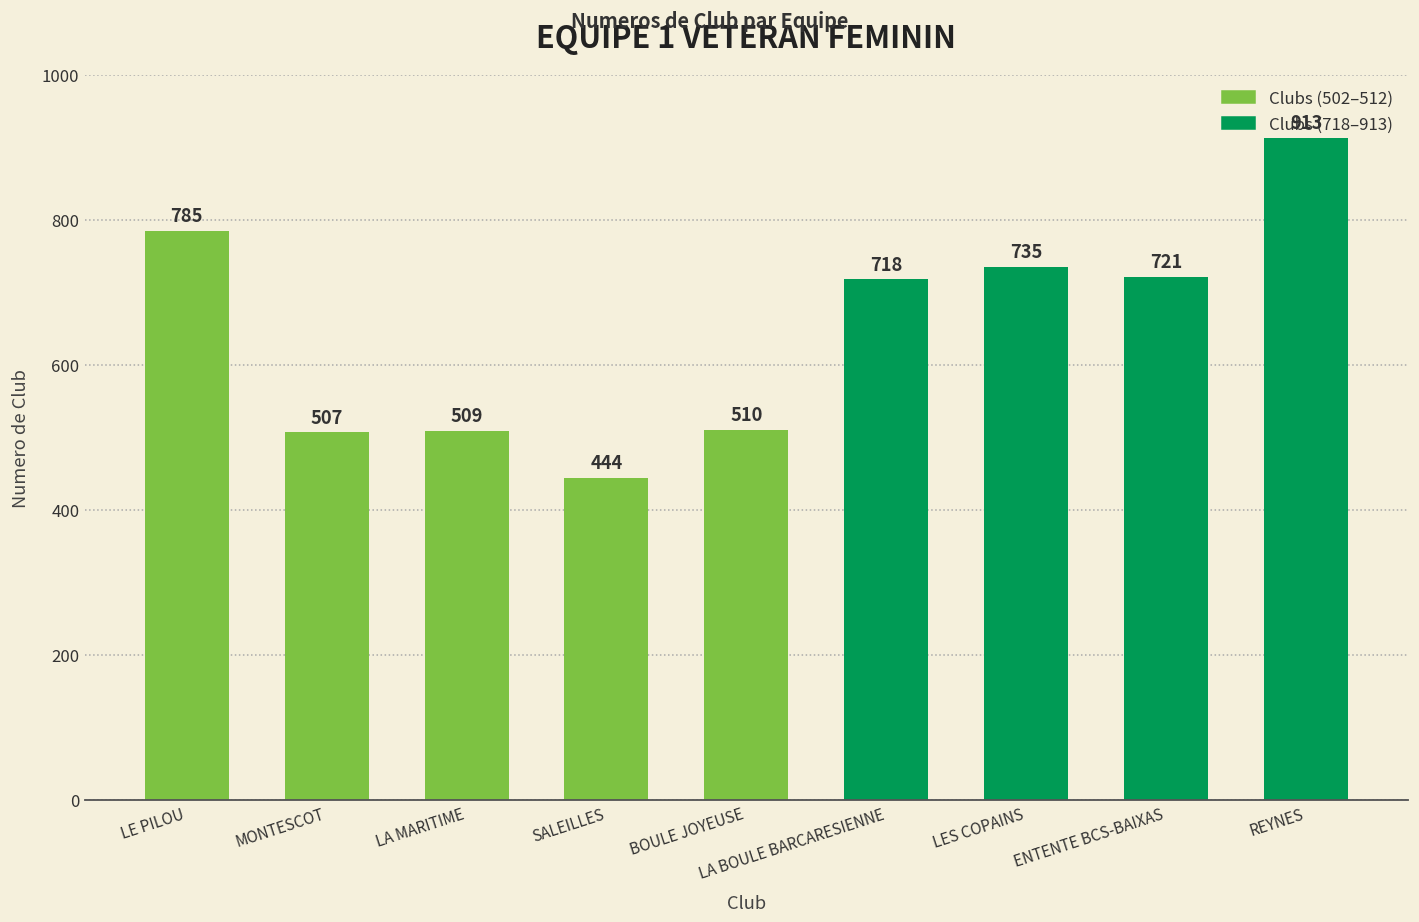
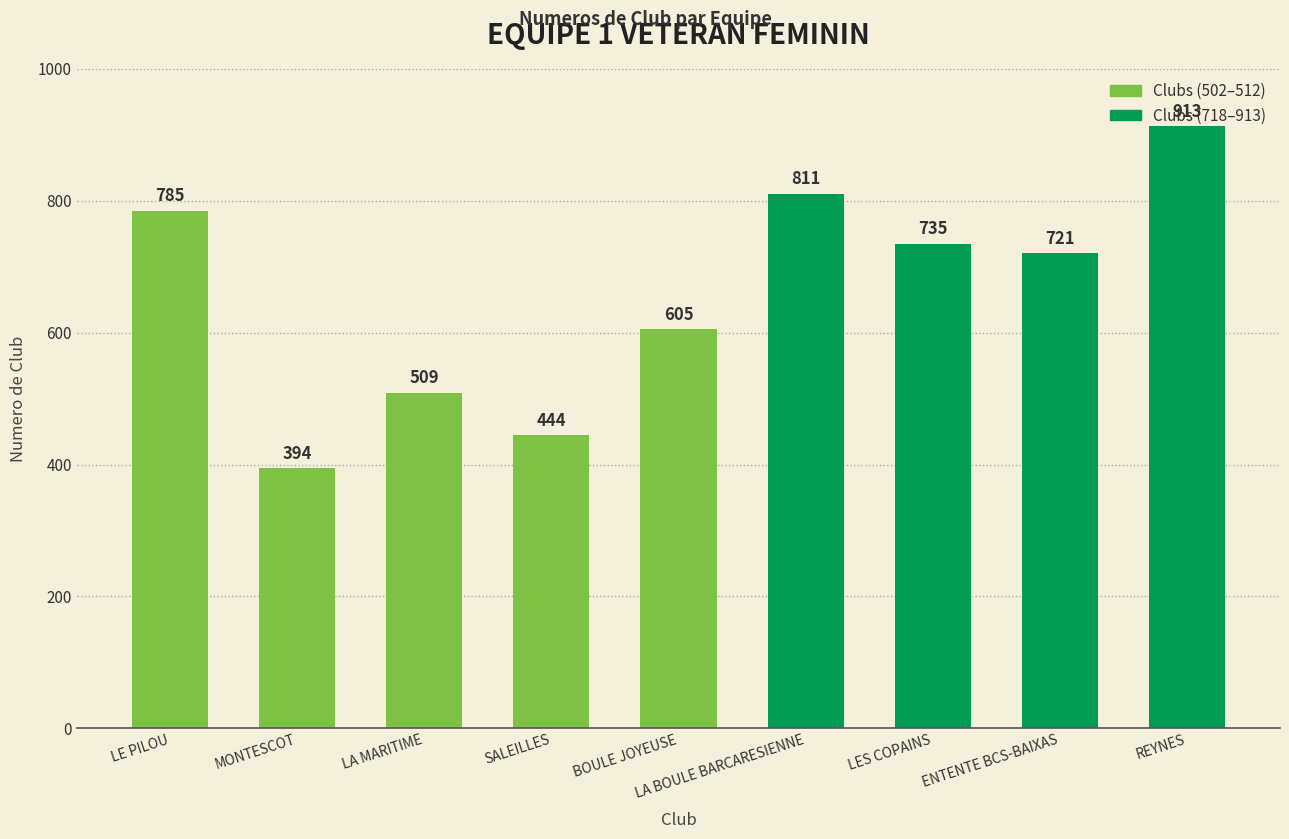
MONTESCOT: 507 -> 394
BOULE JOYEUSE: 510 -> 605
LA BOULE BARCARESIENNE: 718 -> 811
